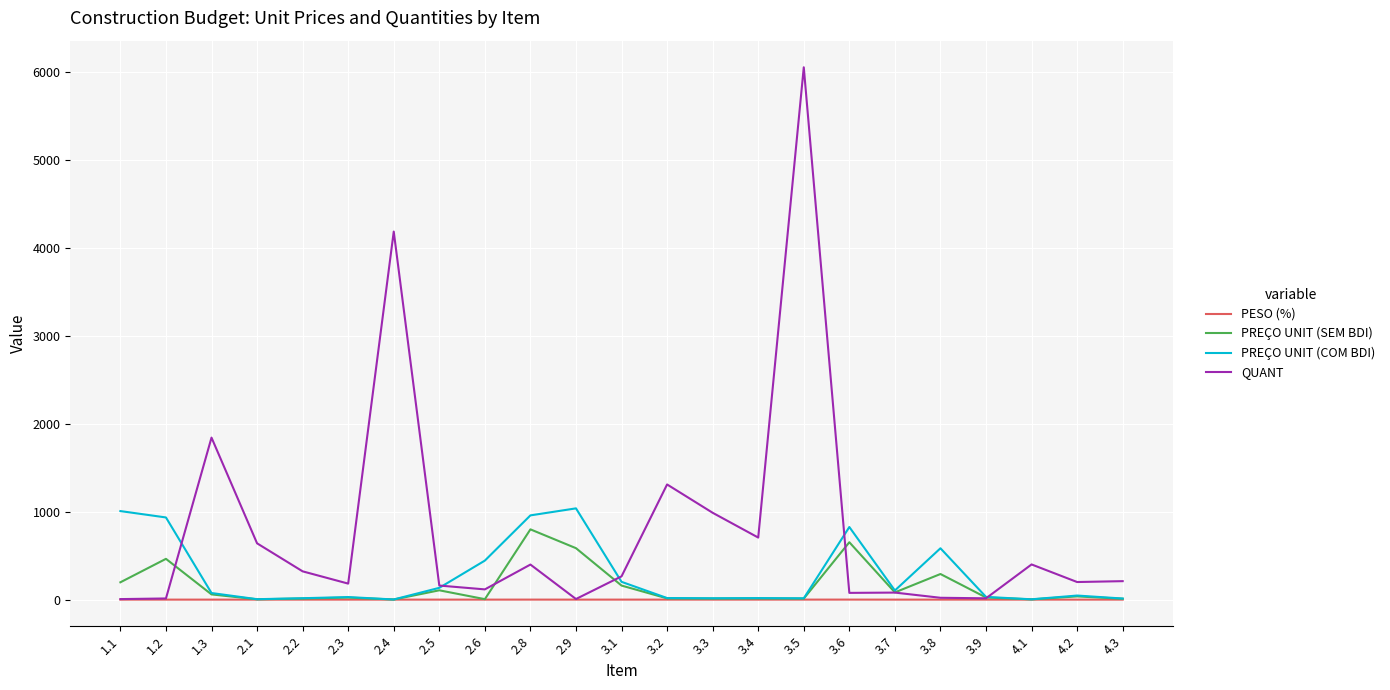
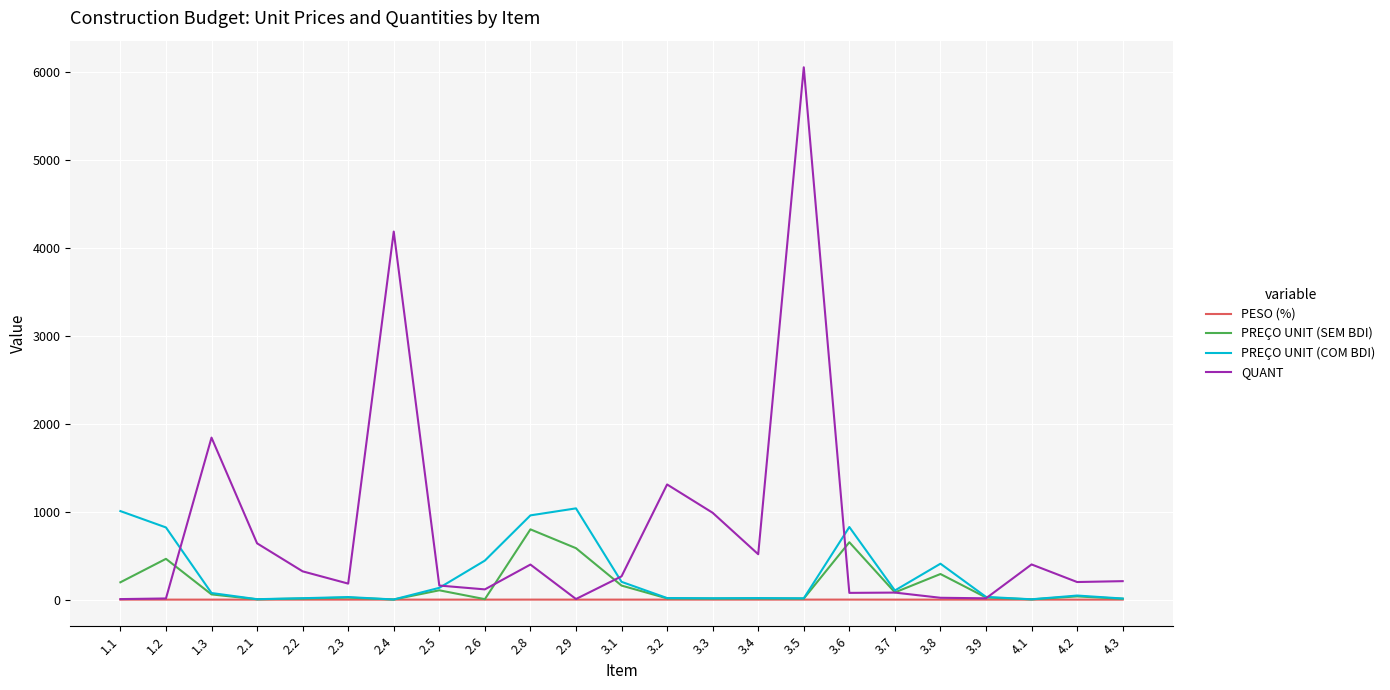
PREÇO UNIT (COM BDI), 1.2: 900 -> 800
QUANT, 3.4: 700 -> 500
PREÇO UNIT (COM BDI), 3.8: 600 -> 400
